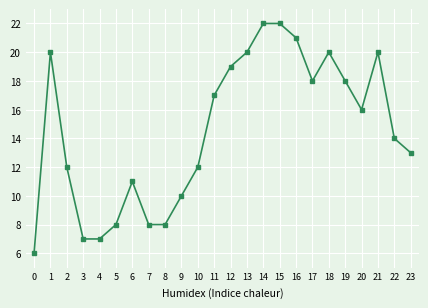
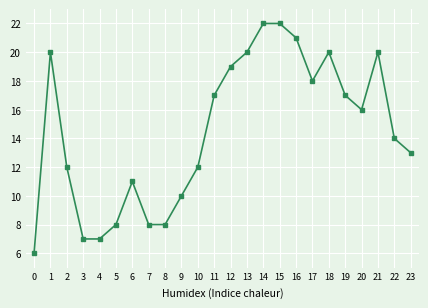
19: 18 -> 17
